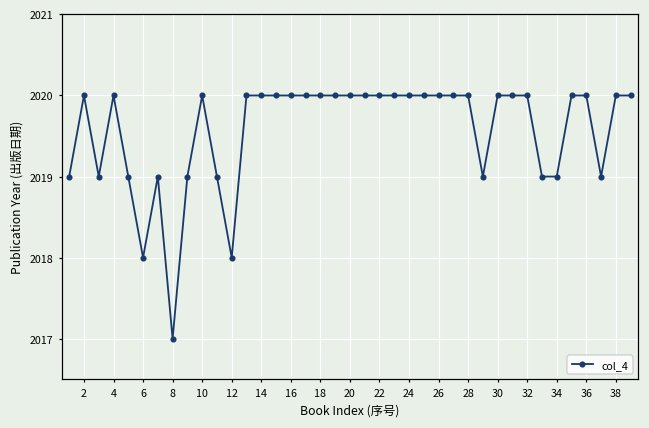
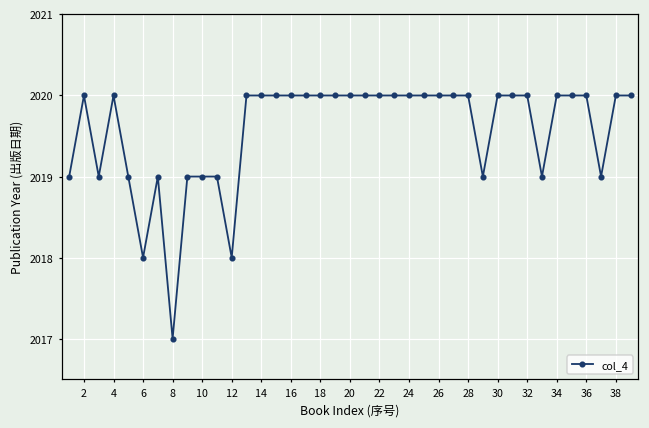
10: 2020 -> 2019
34: 2019 -> 2020
